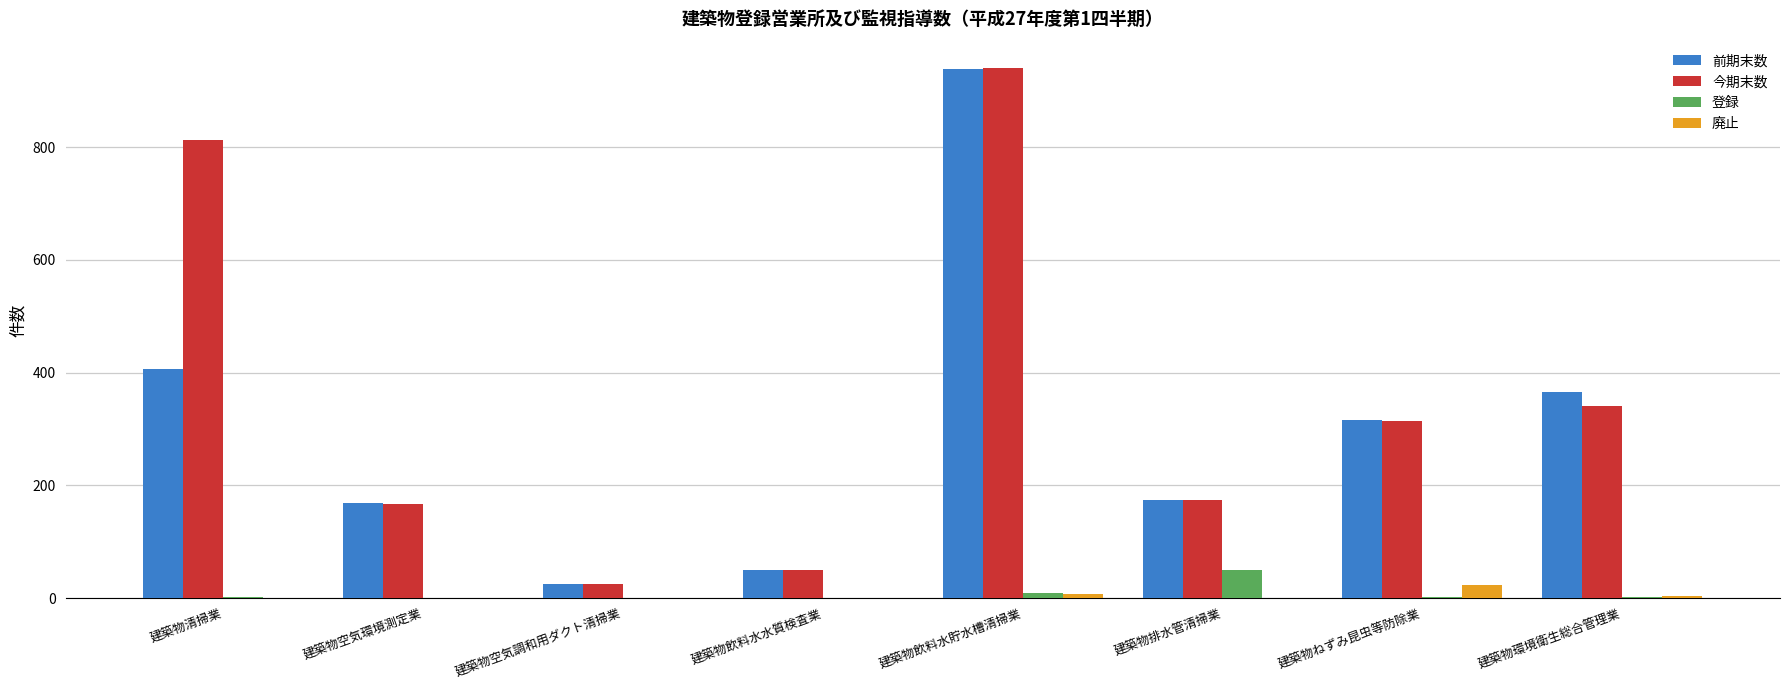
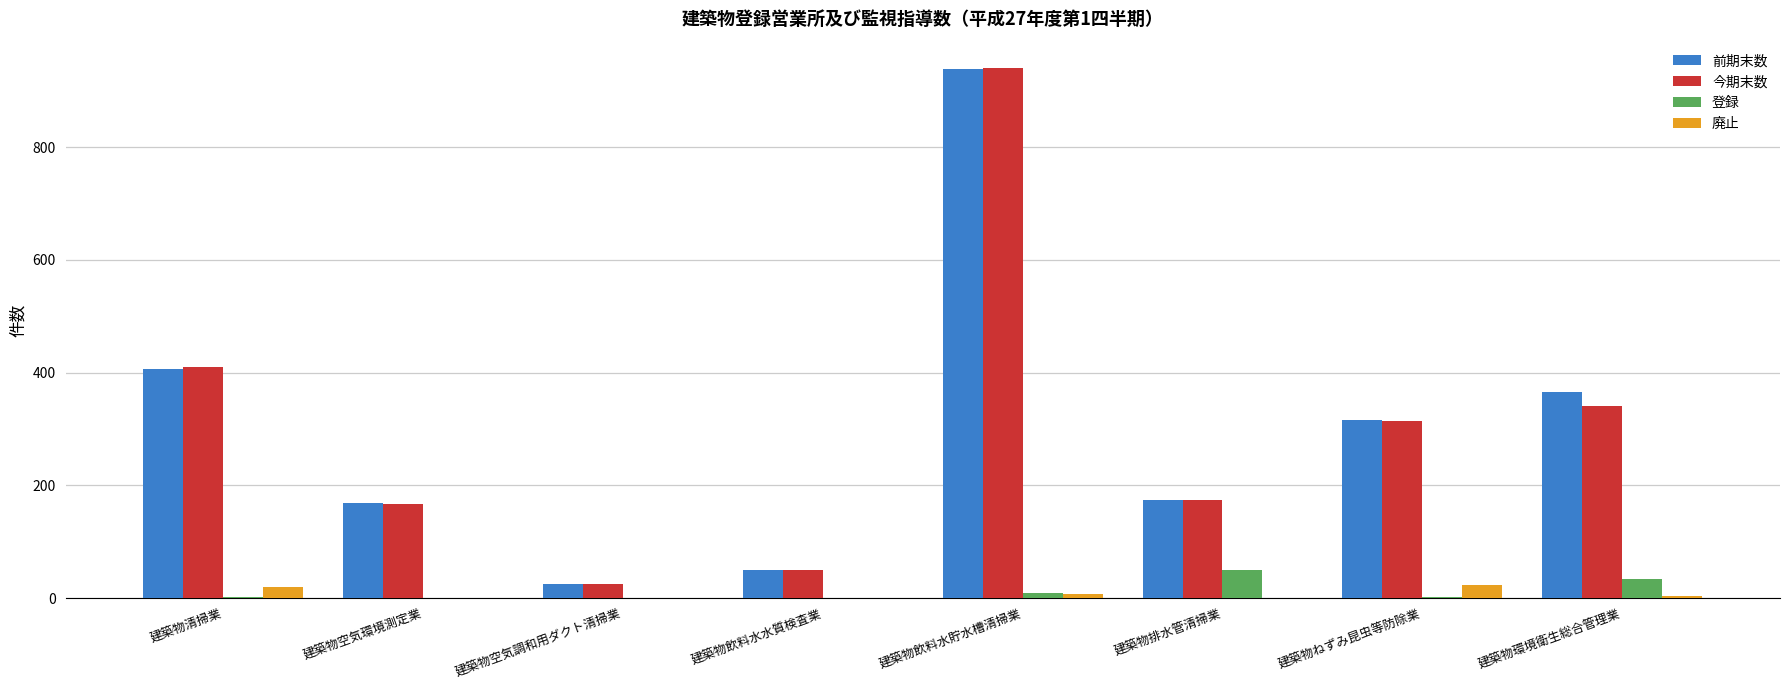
今期末数, 建築物清掃業: 810 -> 410
廃止, 建築物清掃業: 0 -> 20
登録, 建築物環境衛生総合管理業: 0 -> 30
